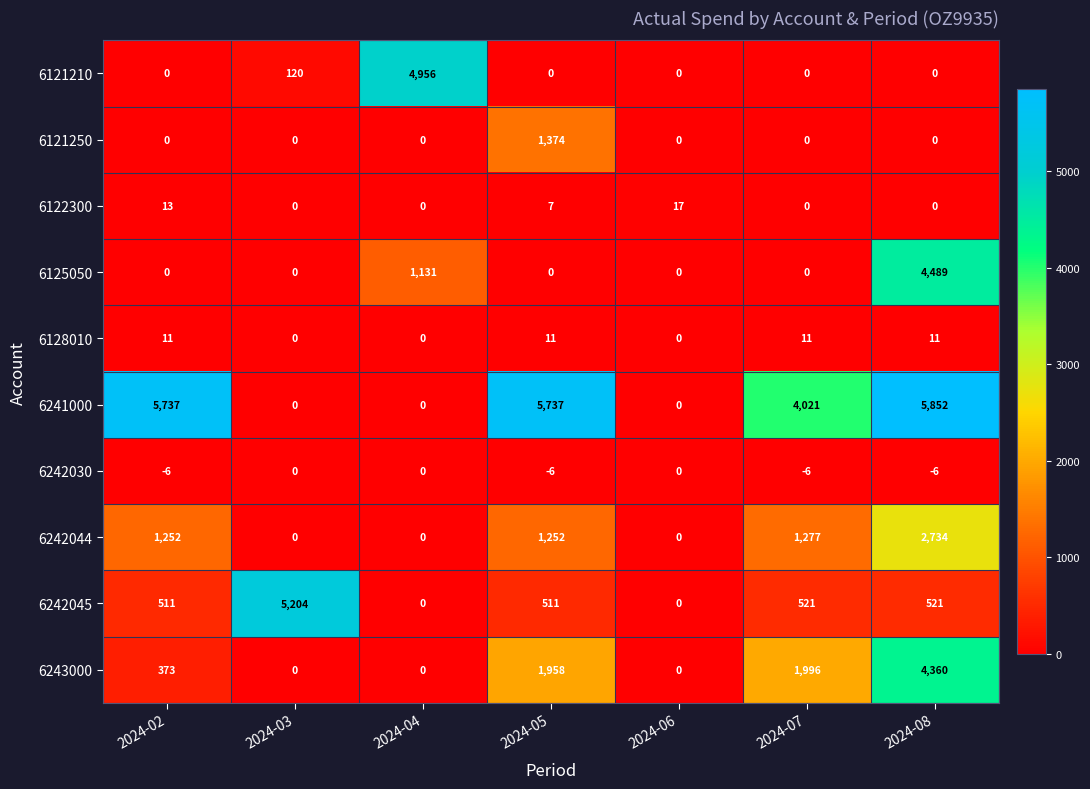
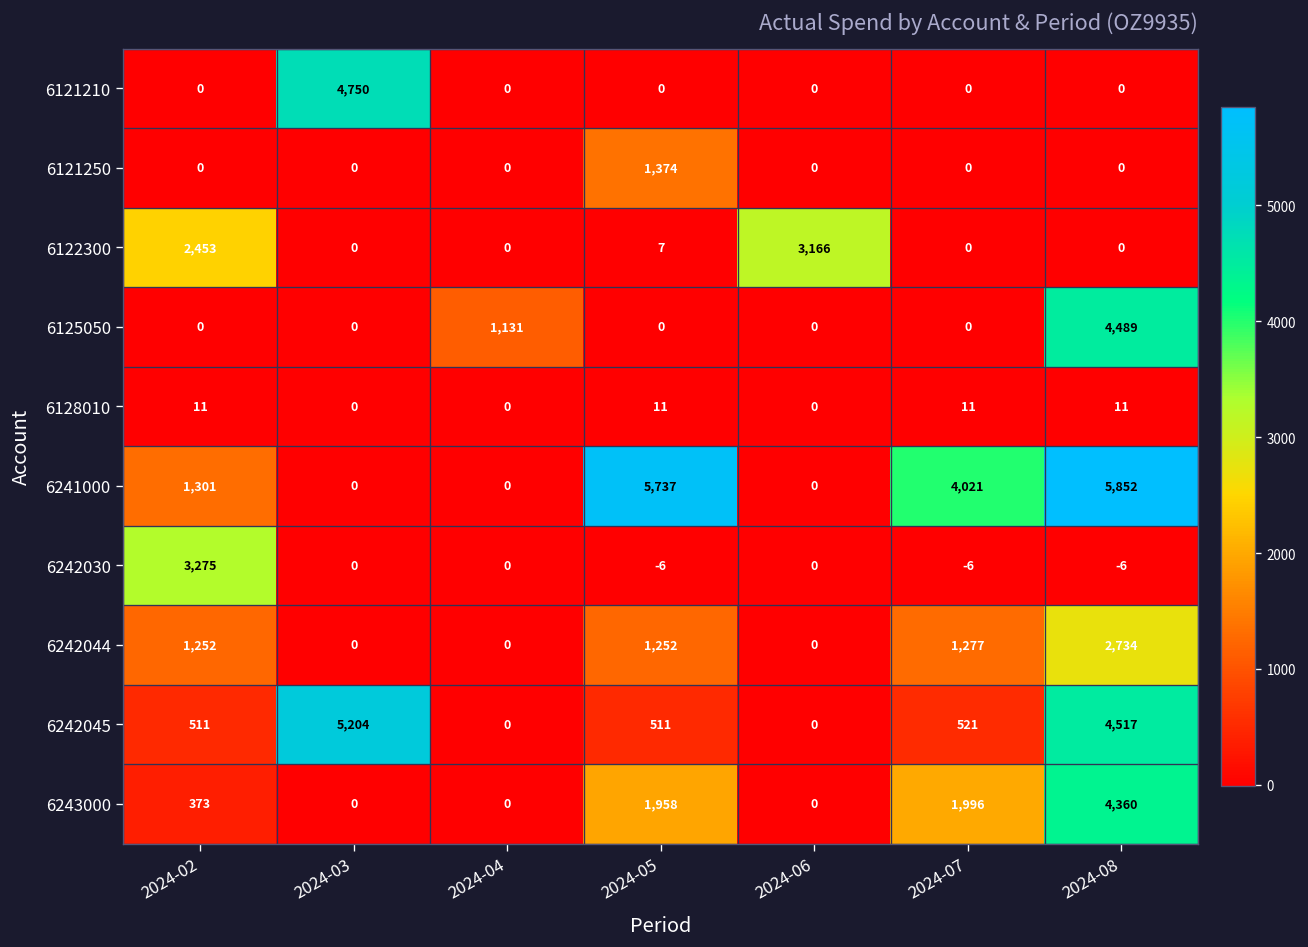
6121210, 2024-03: 120 -> 4,750
6121210, 2024-04: 4,956 -> 0
6122300, 2024-02: 13 -> 2,453
6122300, 2024-06: 17 -> 3,166
6241000, 2024-02: 5,737 -> 1,301
6242030, 2024-02: -6 -> 3,275
6242045, 2024-08: 521 -> 4,517
